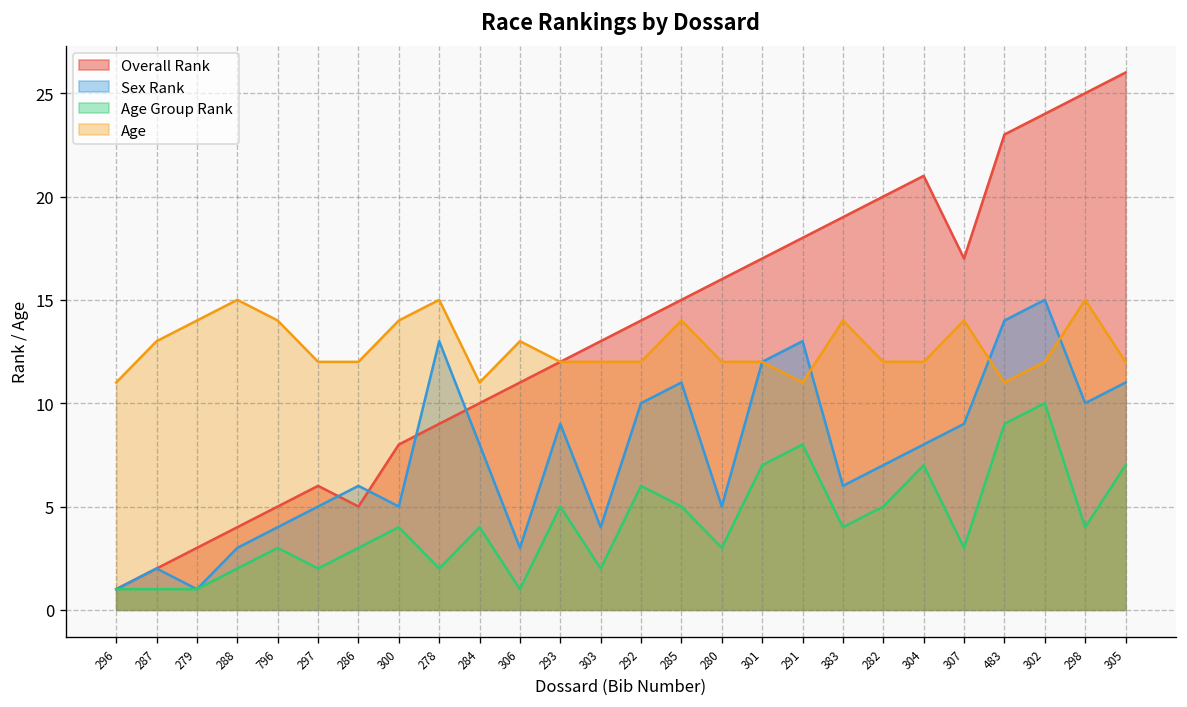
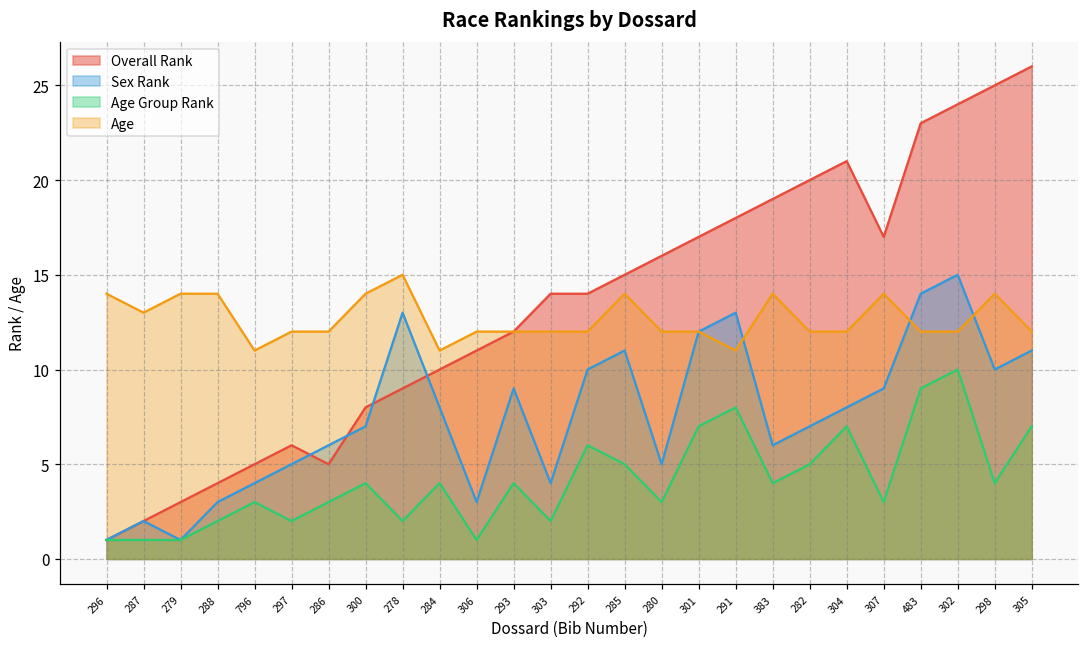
Age, 296: 11 -> 14
Age, 288: 15 -> 14
Age, 796: 14 -> 11
Sex Rank, 300: 5 -> 7
Age, 306: 13 -> 12
Age Group Rank, 293: 5 -> 4
Overall Rank, 303: 13 -> 14
Age, 483: 11 -> 12
Age, 298: 15 -> 14
